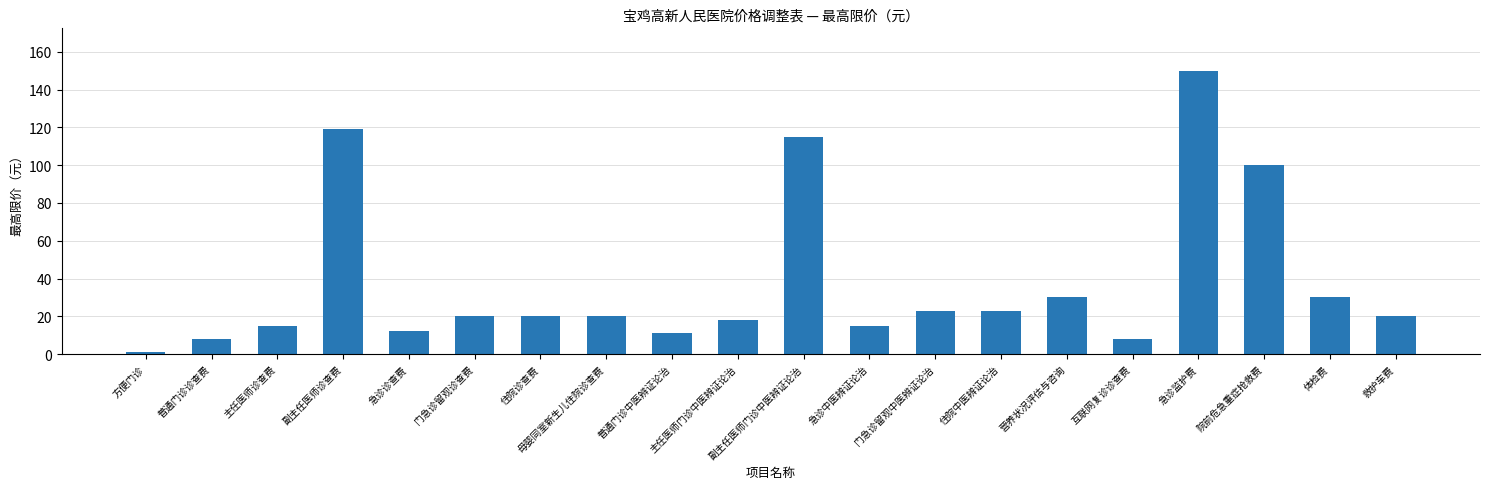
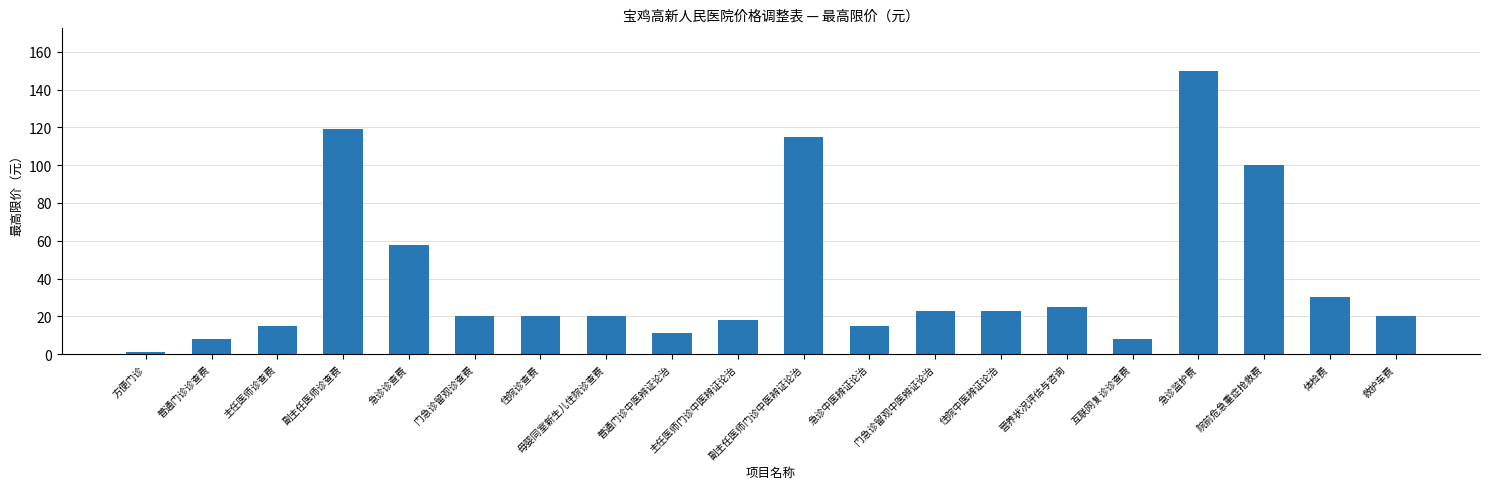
急诊诊查费: 12 -> 58
营养状况评估与咨询: 30 -> 25
